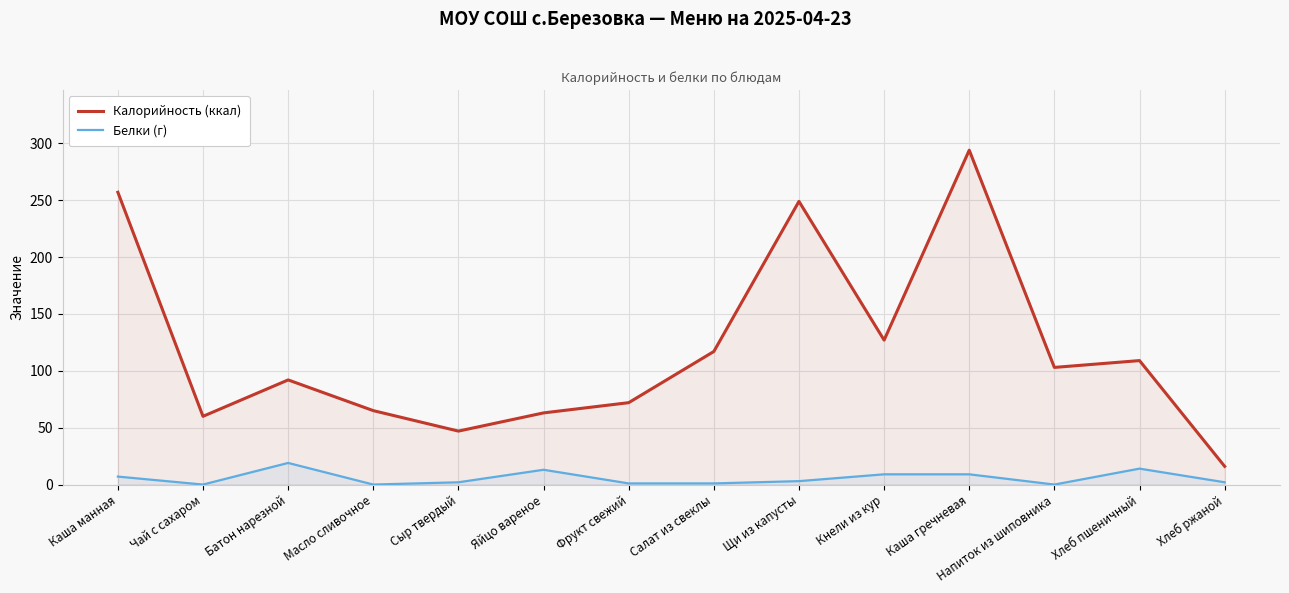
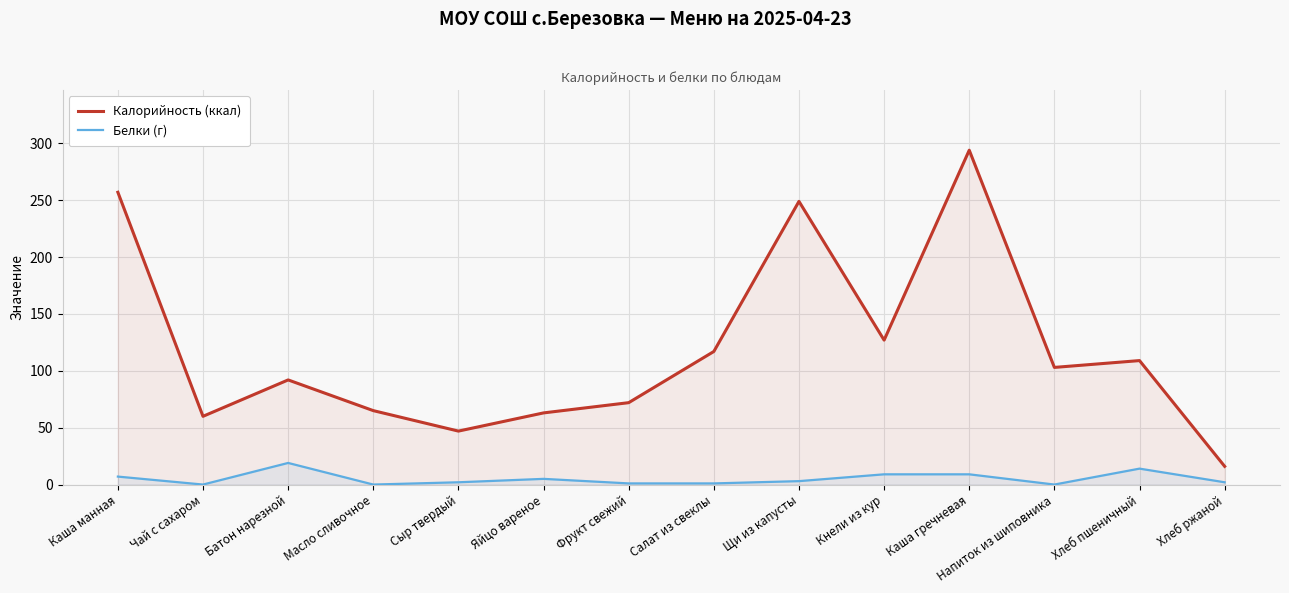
Белки (г), Яйцо вареное: 13 -> 5
